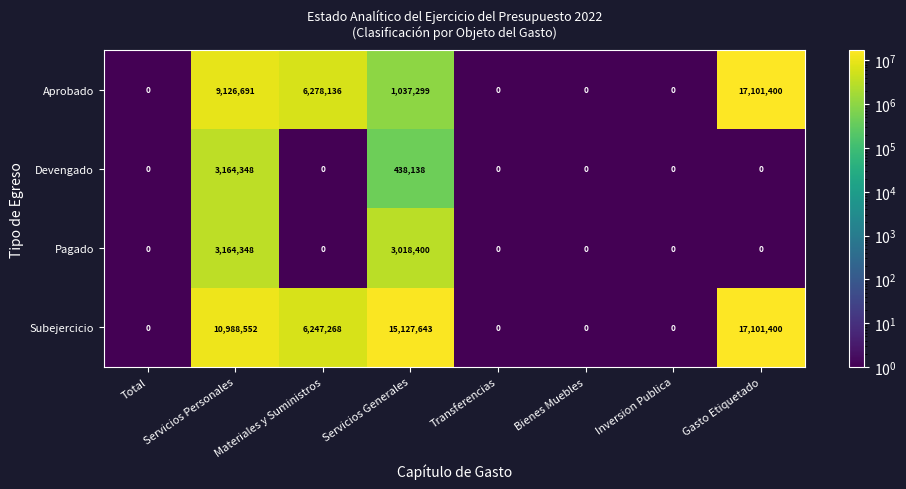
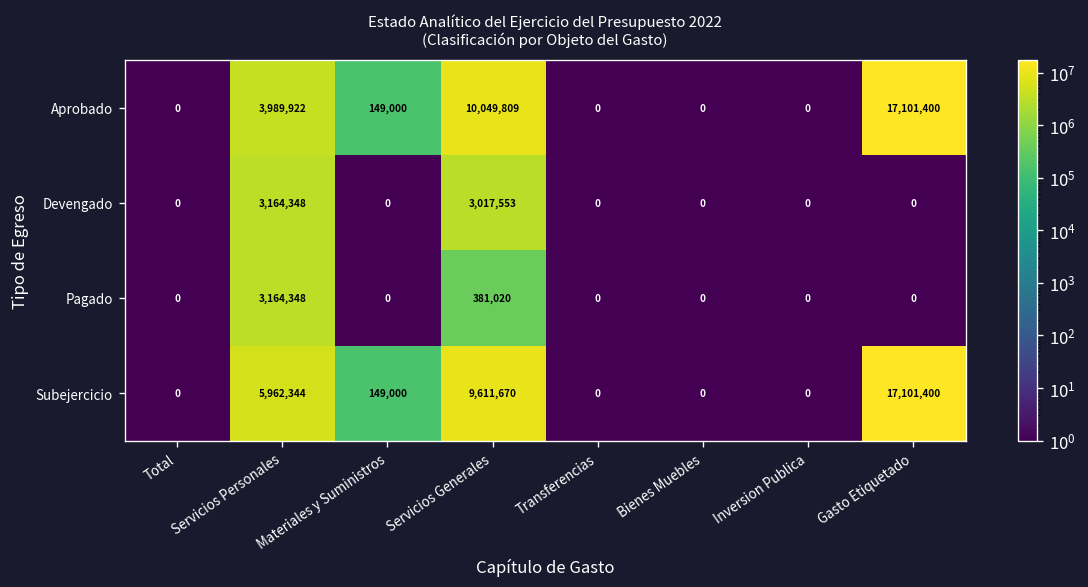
Aprobado, Servicios Personales: 9,126,691 -> 3,989,922
Aprobado, Materiales y Suministros: 6,278,136 -> 149,000
Aprobado, Servicios Generales: 1,037,299 -> 10,049,809
Devengado, Servicios Generales: 438,138 -> 3,017,553
Pagado, Servicios Generales: 3,018,400 -> 381,020
Subejercicio, Servicios Personales: 10,988,552 -> 5,962,344
Subejercicio, Materiales y Suministros: 6,247,268 -> 149,000
Subejercicio, Servicios Generales: 15,127,643 -> 9,611,670
